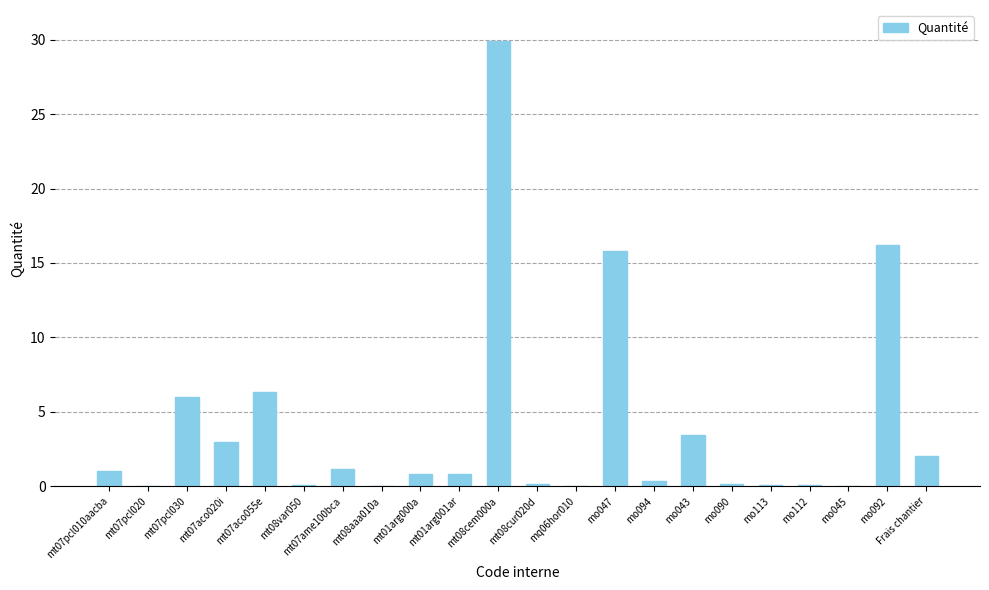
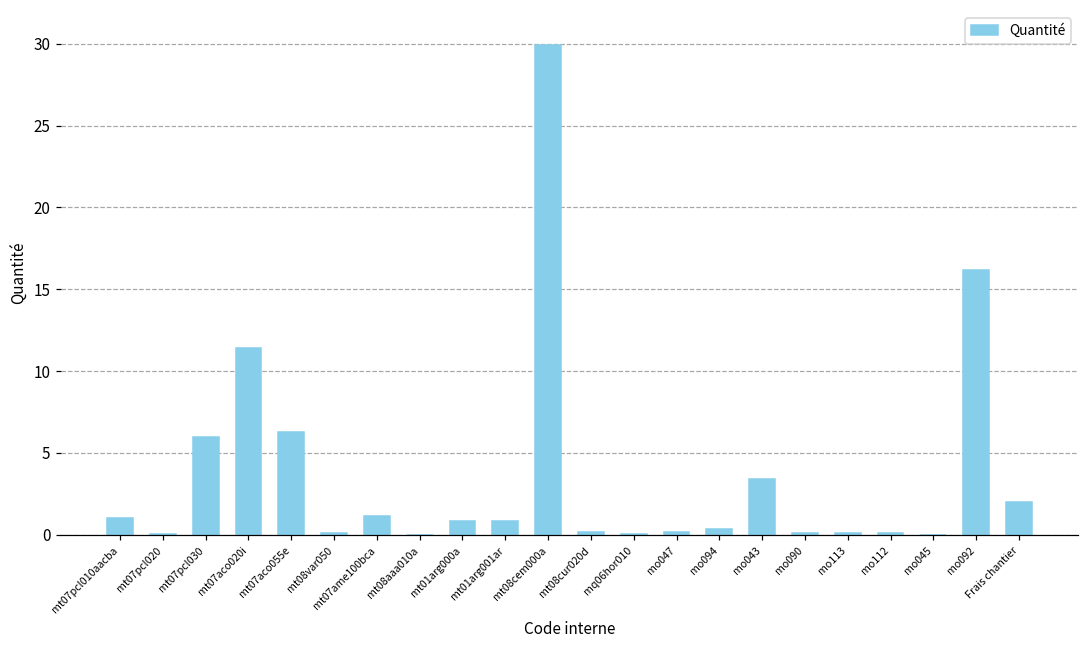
mt07aco020i: 3.0 -> 11.4
mo047: 15.8 -> 0.2
